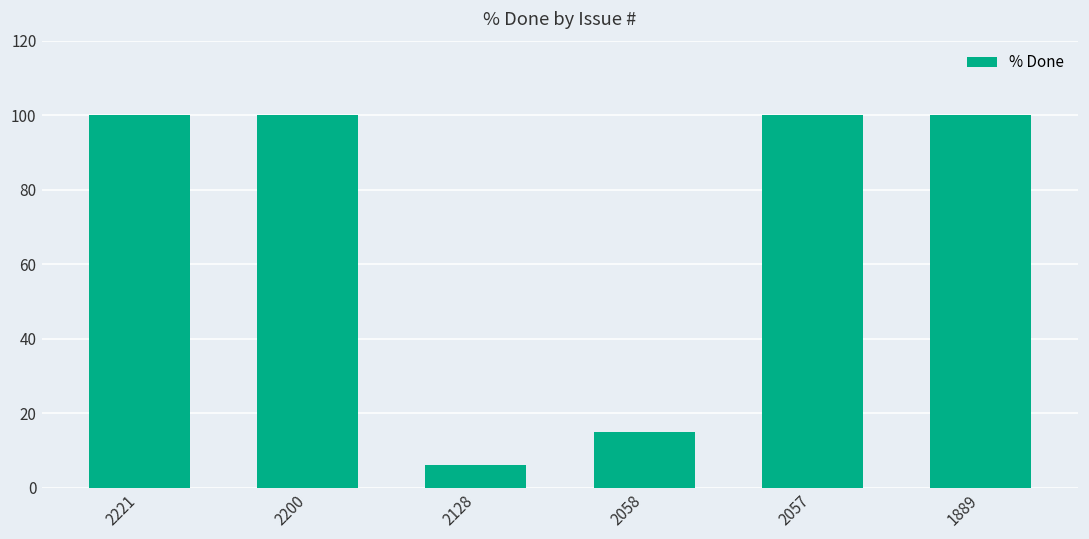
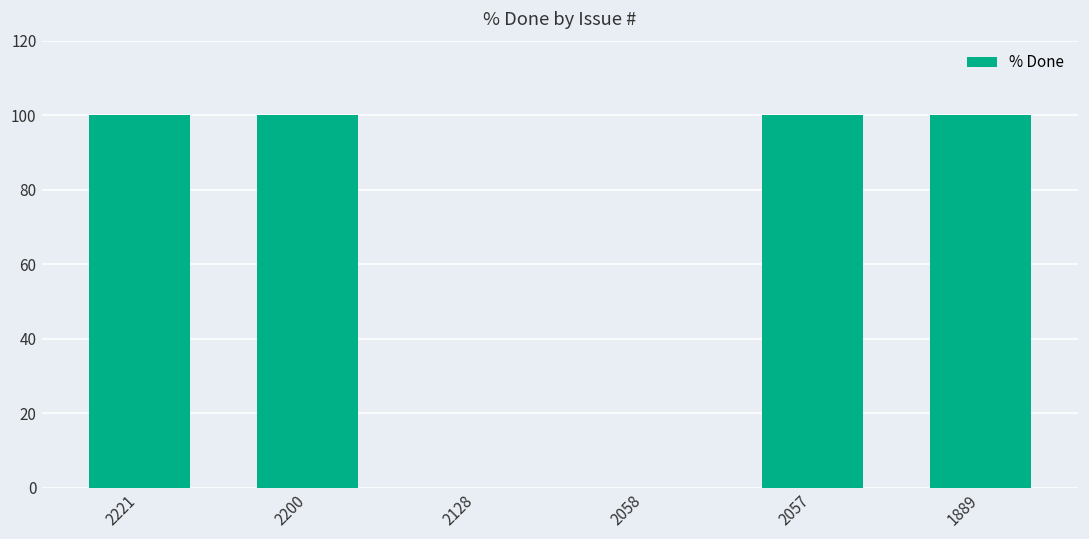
2128: 6 -> 0
2058: 15 -> 0
